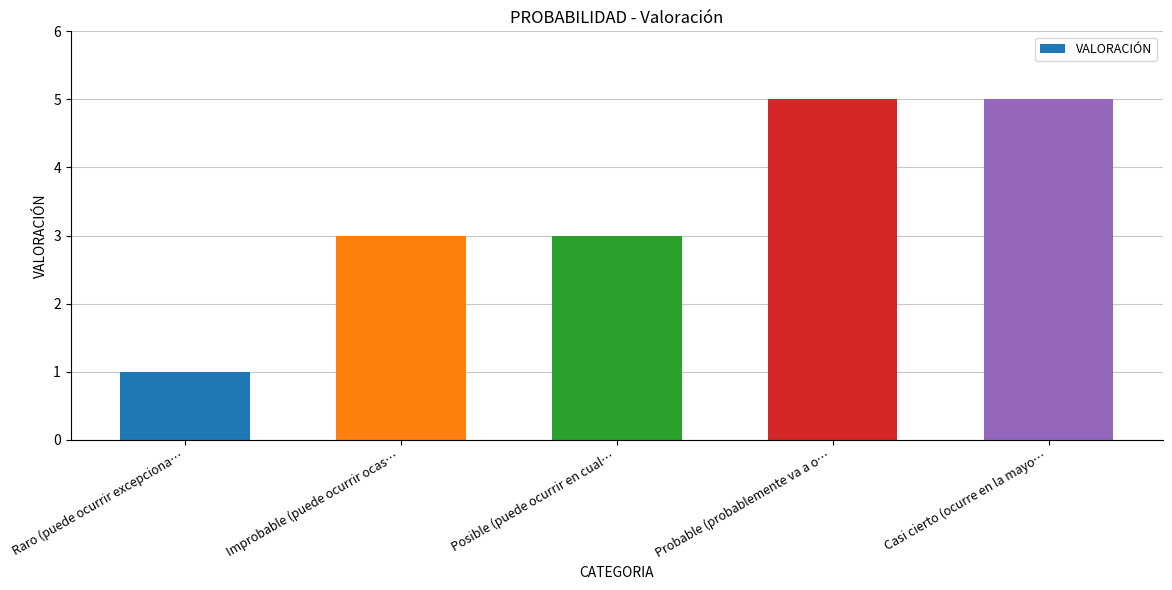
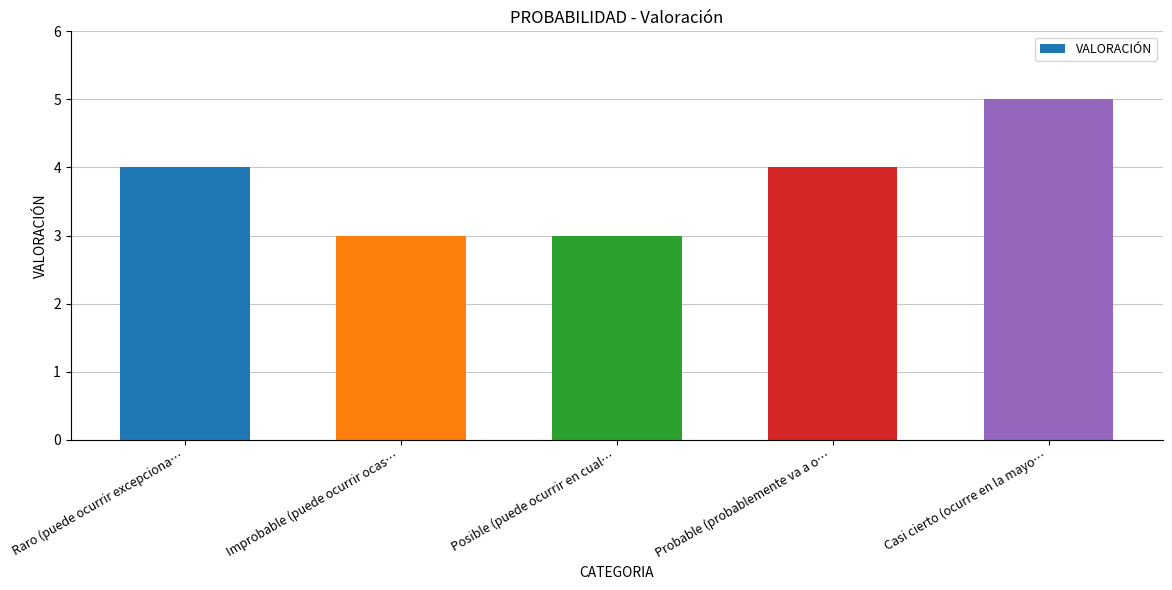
Raro (puede ocurrir excepciona…: 1 -> 4
Probable (probablemente va a o…: 5 -> 4
